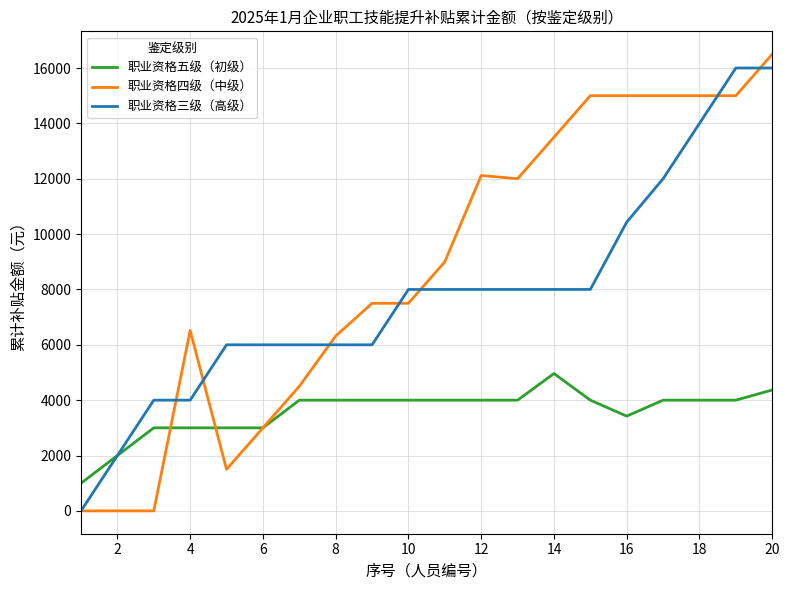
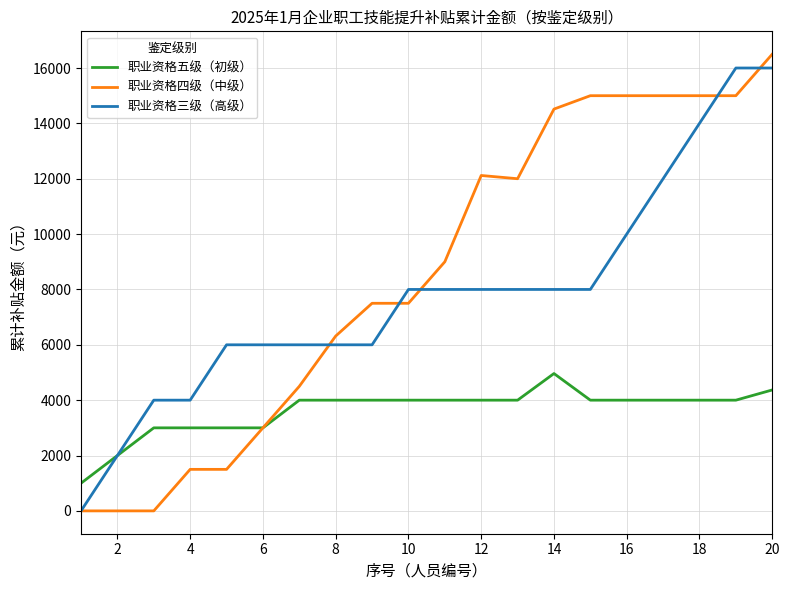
职业资格四级（中级）, 4: 6500 -> 1500
职业资格四级（中级）, 14: 13500 -> 14500
职业资格五级（初级）, 16: 3400 -> 4000
职业资格三级（高级）, 16: 10400 -> 10000
